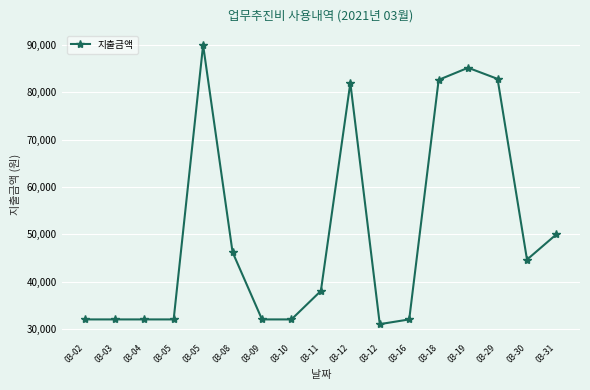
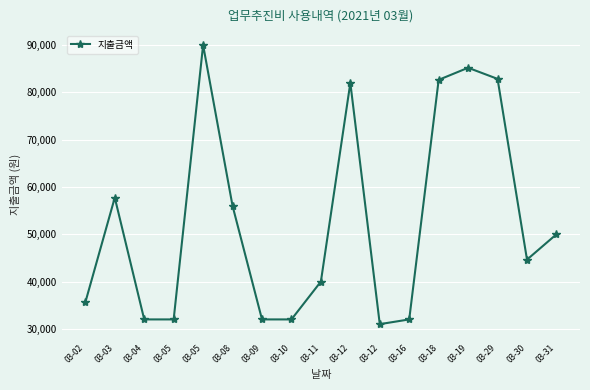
03-02: 32,000 -> 36,000
03-03: 32,000 -> 58,000
03-08: 46,000 -> 56,000
03-11: 38,000 -> 40,000
